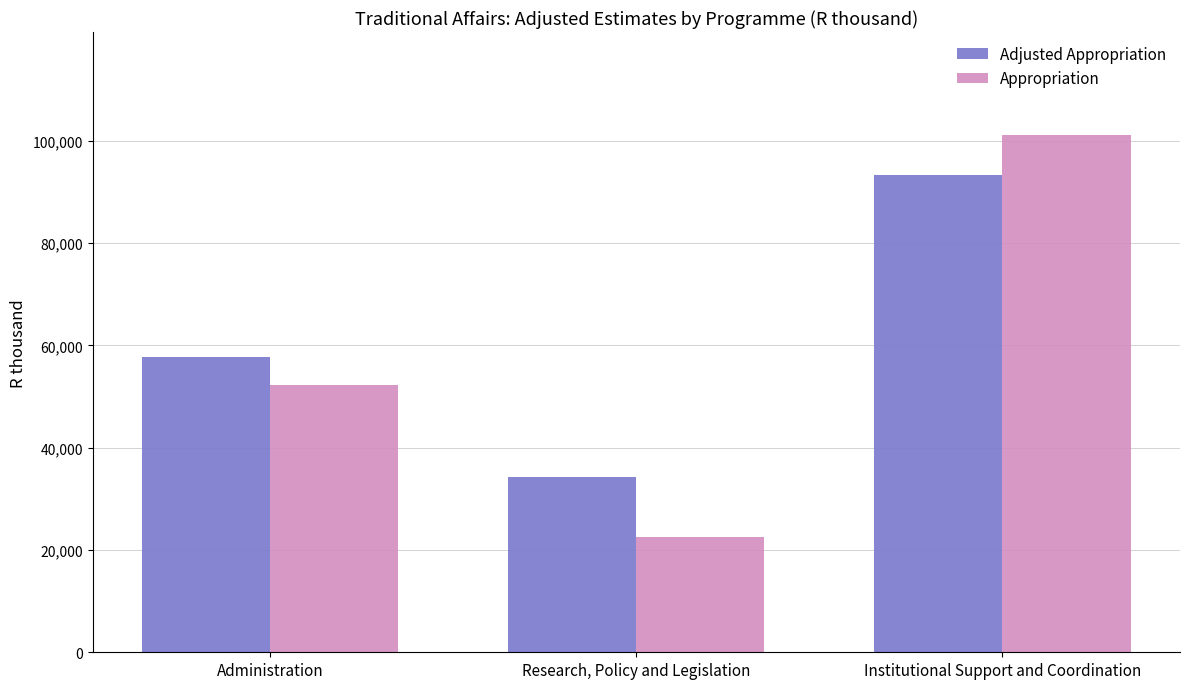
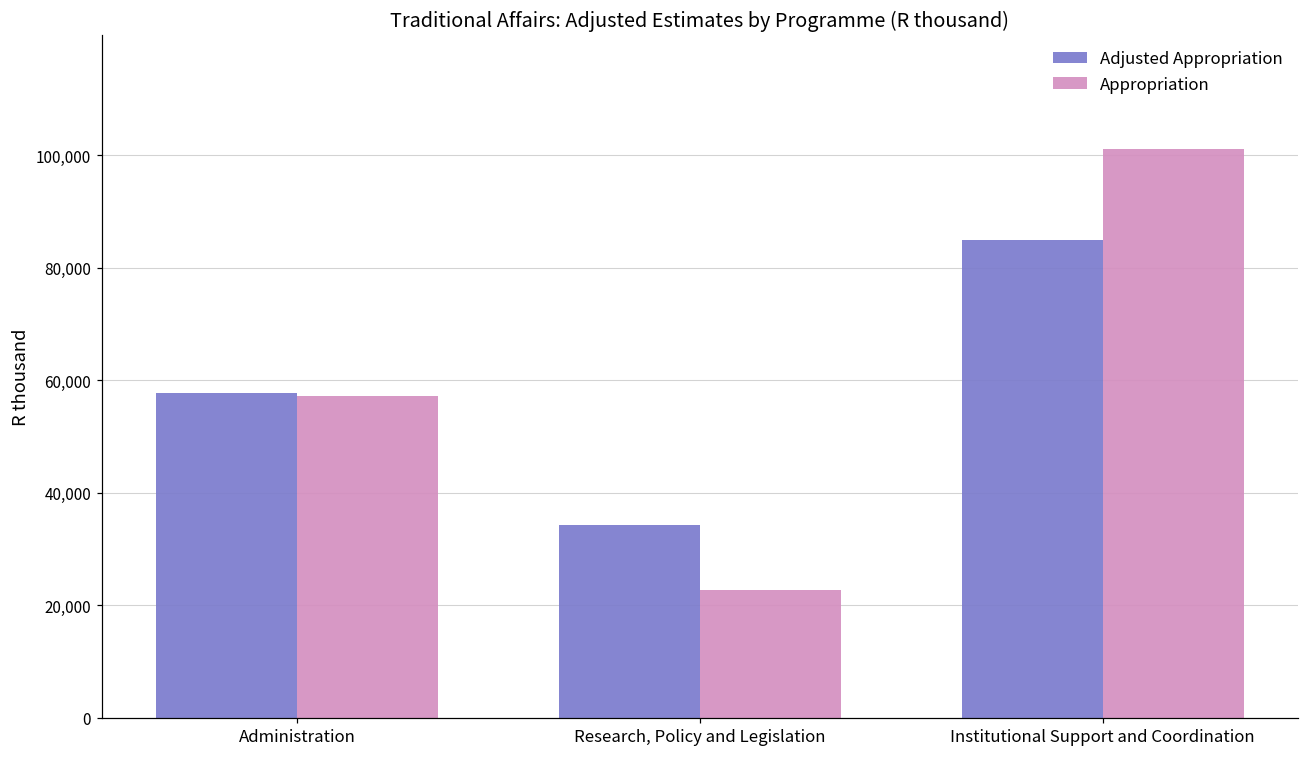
Appropriation, Administration: 52,000 -> 57,000
Adjusted Appropriation, Institutional Support and Coordination: 93,000 -> 85,000
